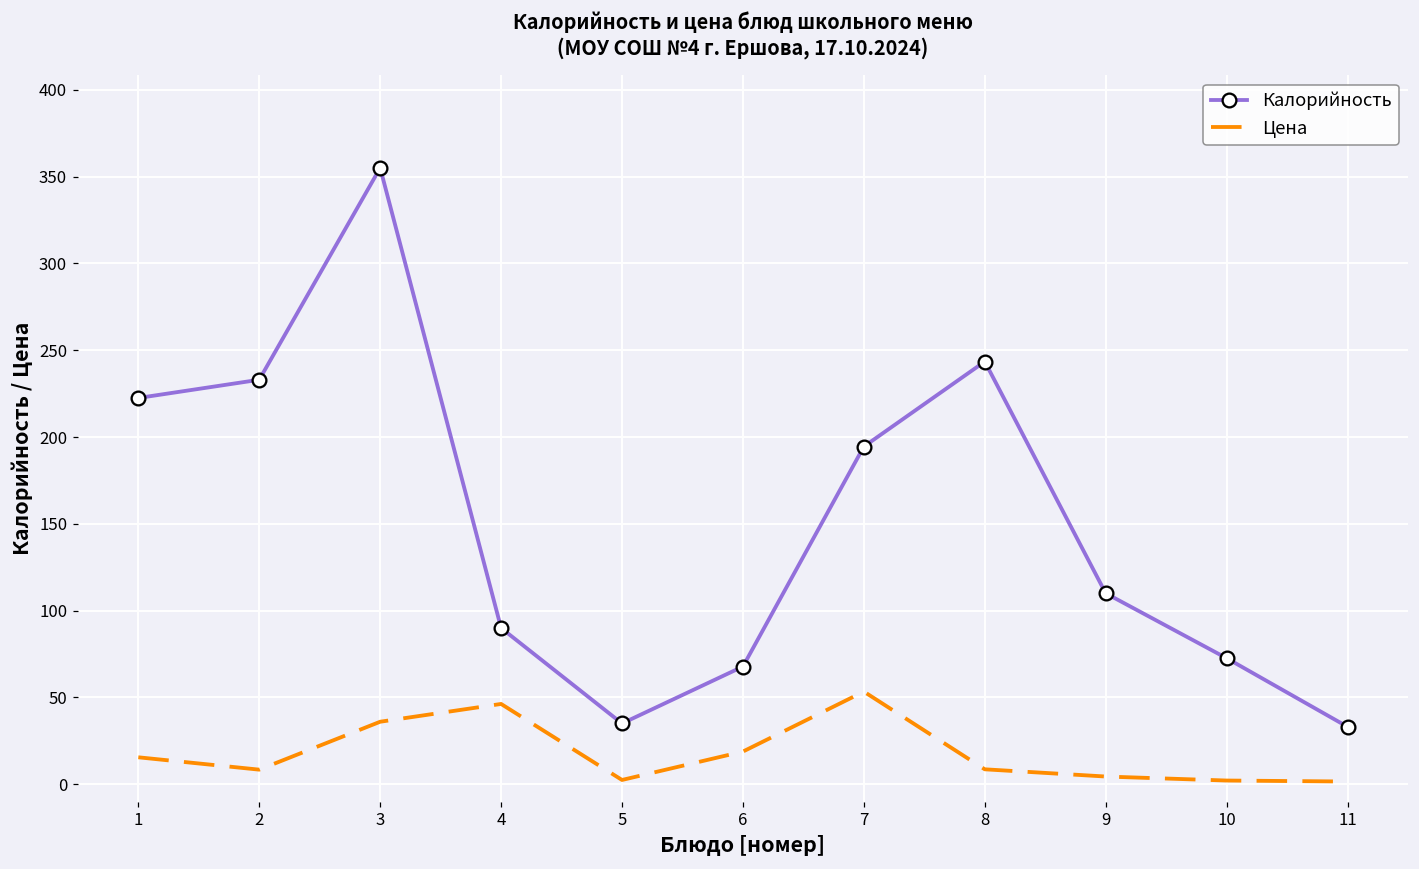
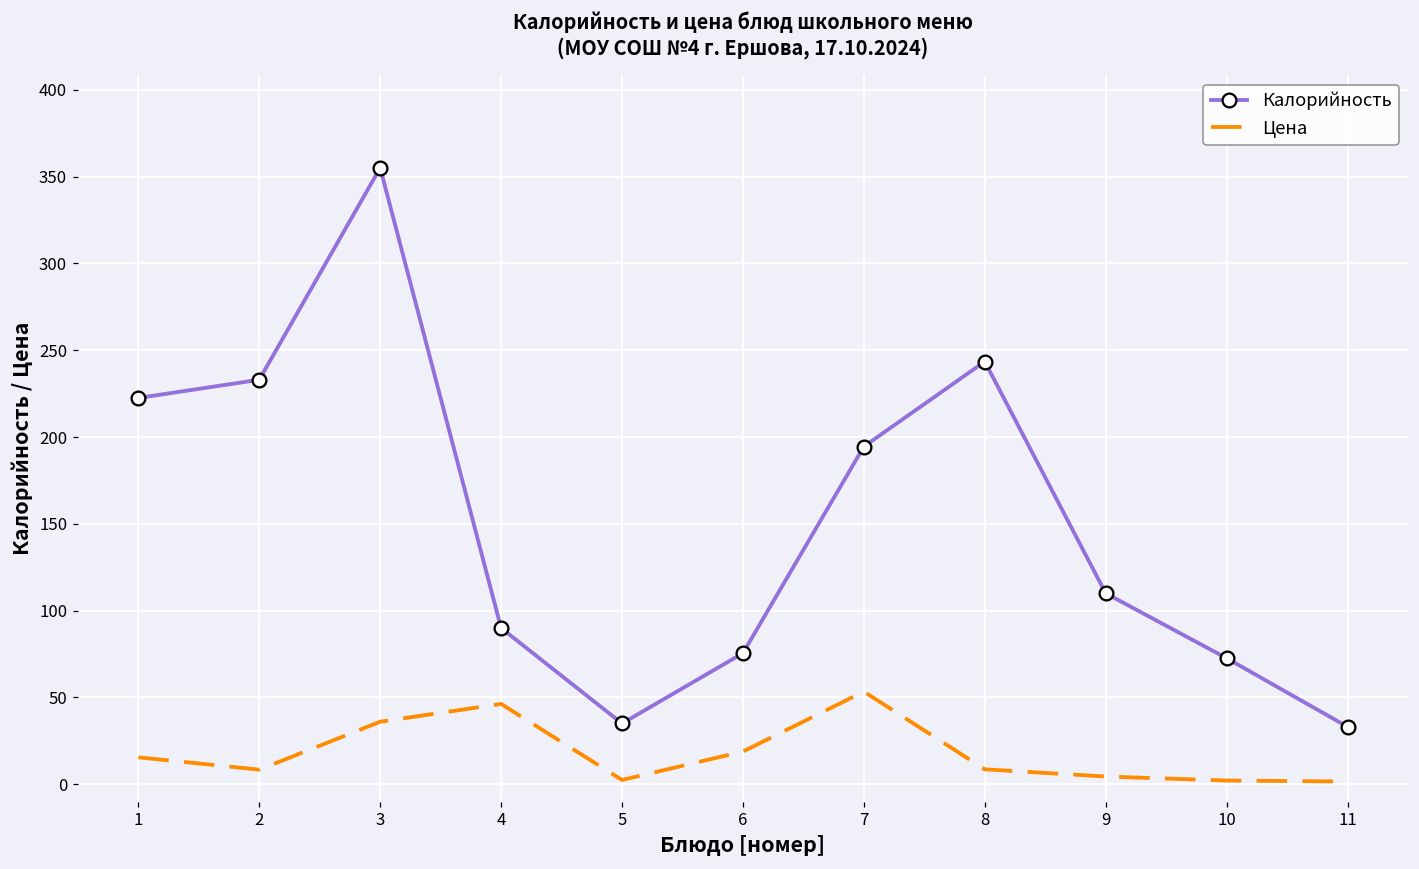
Калорийность, 6: 68 -> 76
